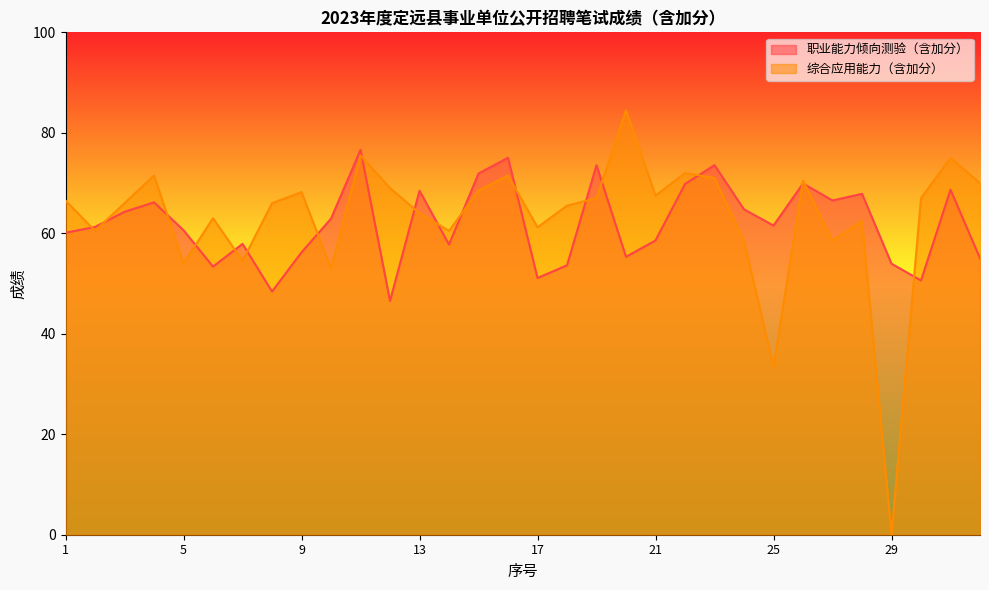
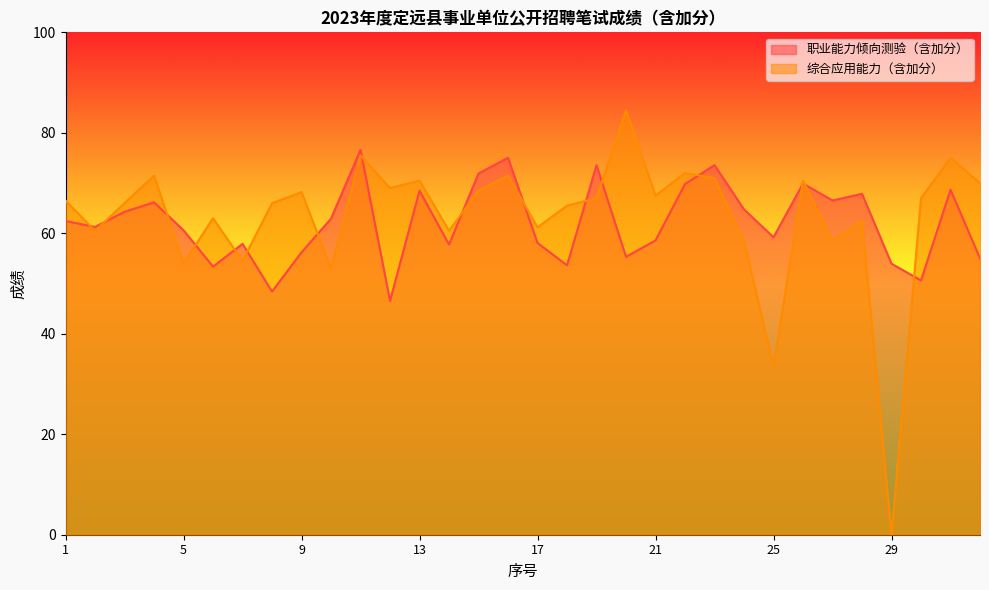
职业能力倾向测验（含加分）, 1: 60 -> 62
综合应用能力（含加分）, 13: 64 -> 71
职业能力倾向测验（含加分）, 17: 51 -> 58
职业能力倾向测验（含加分）, 25: 62 -> 59
